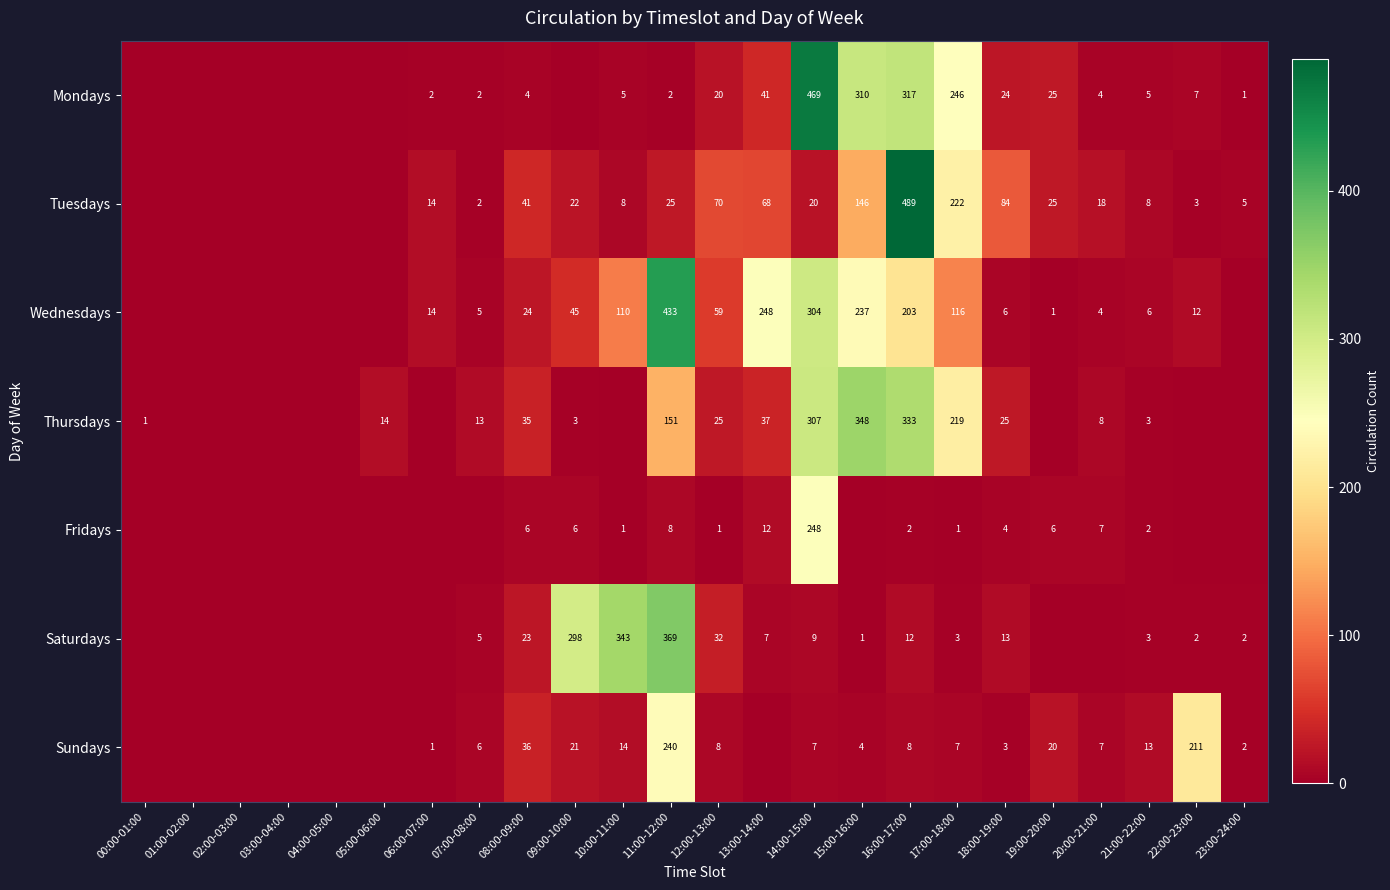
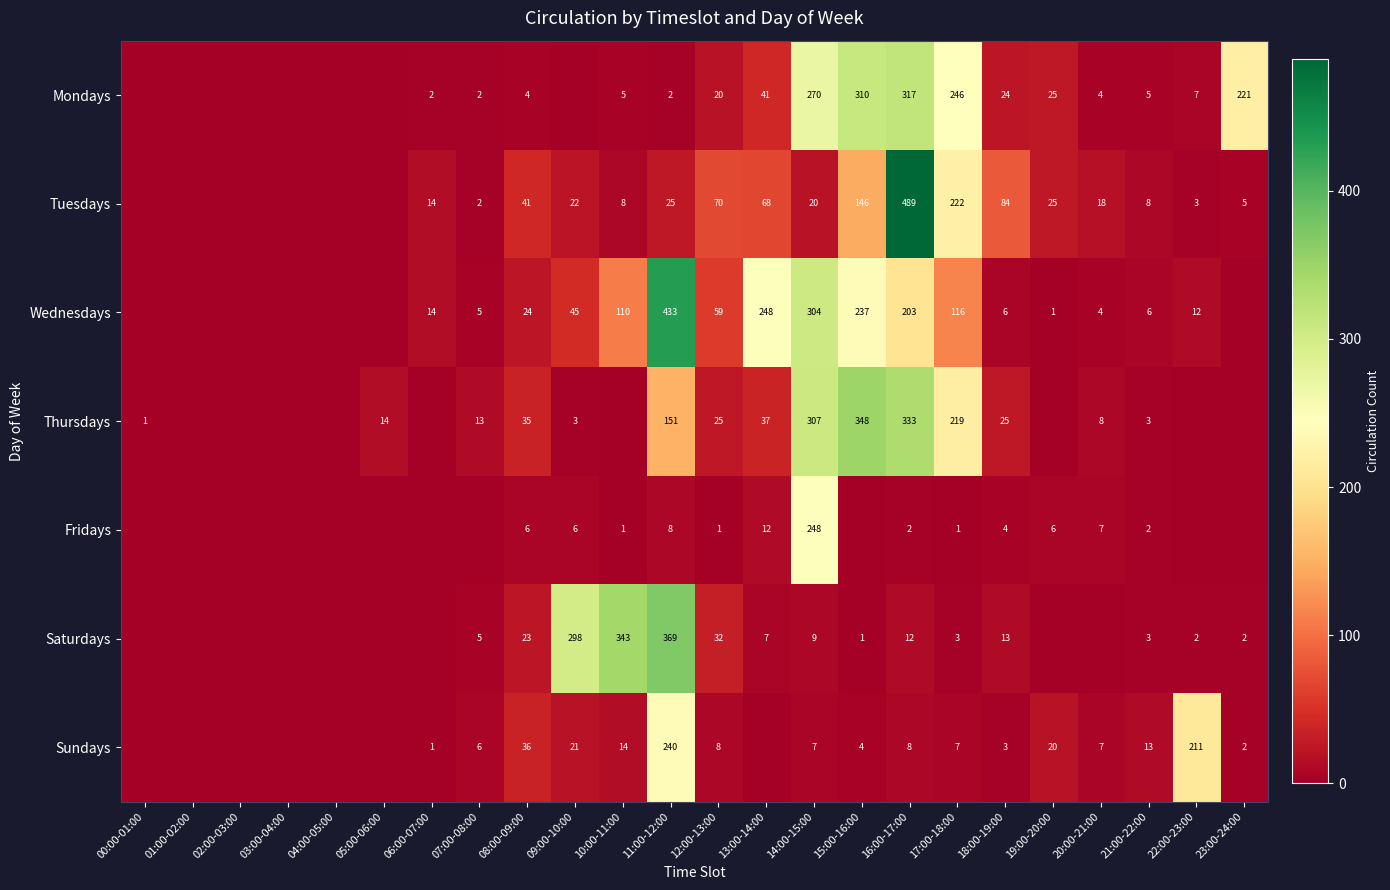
Mondays, 14:00-15:00: 469 -> 270
Mondays, 23:00-24:00: 1 -> 221
